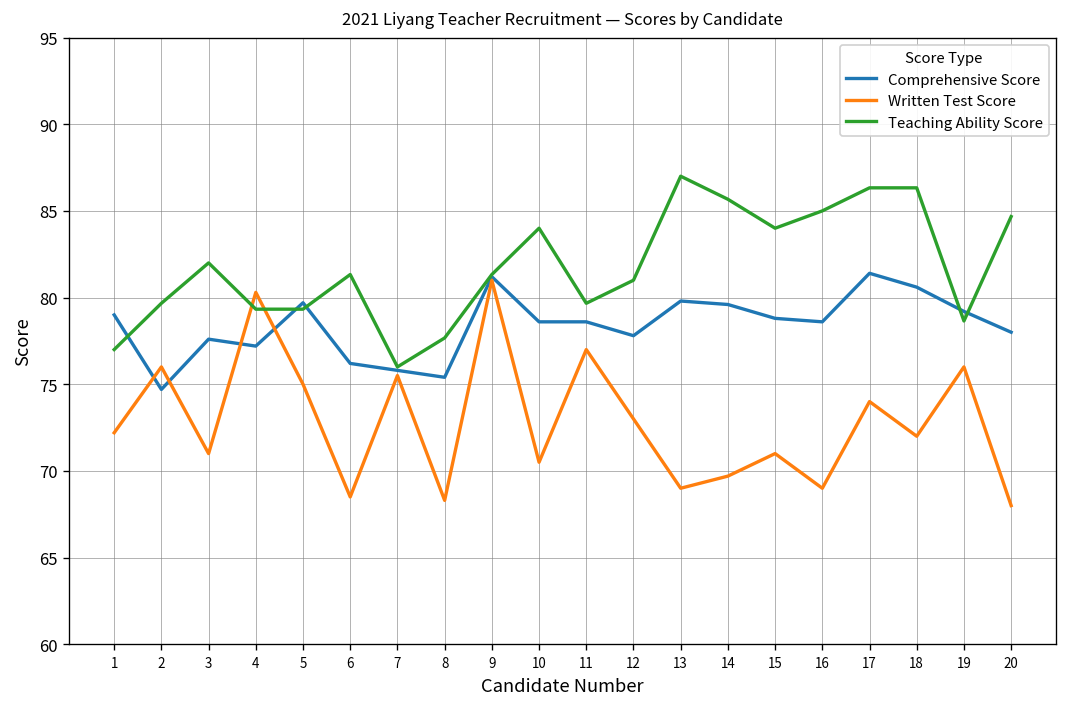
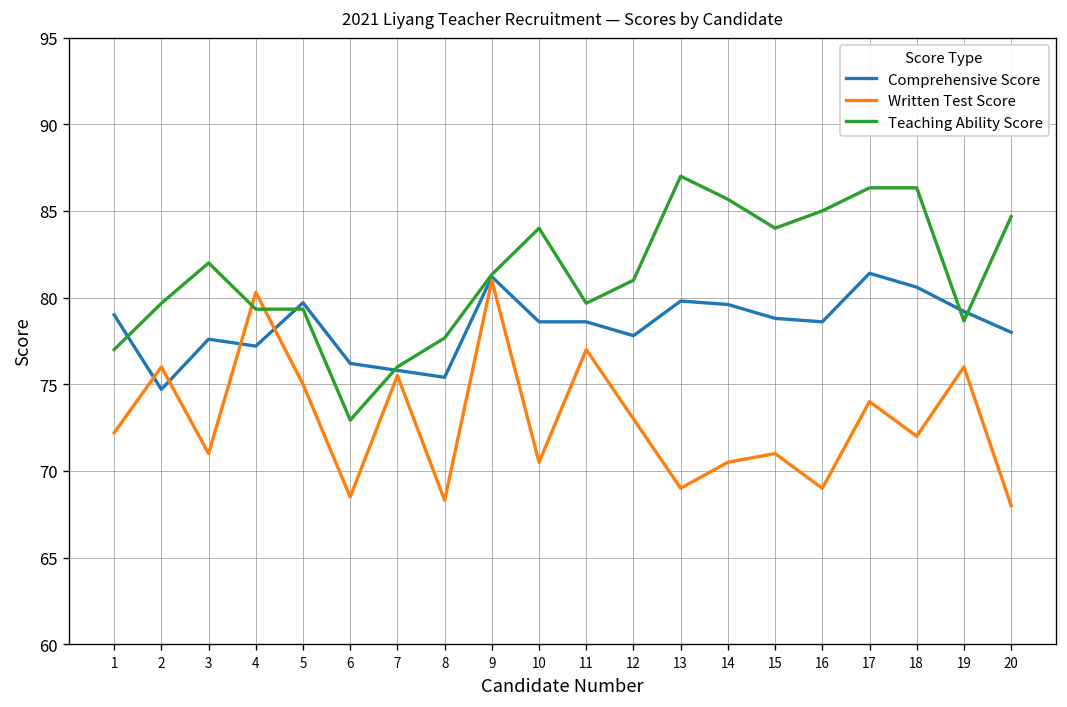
Teaching Ability Score, 6: 81.3 -> 72.9
Written Test Score, 14: 69.7 -> 70.5
